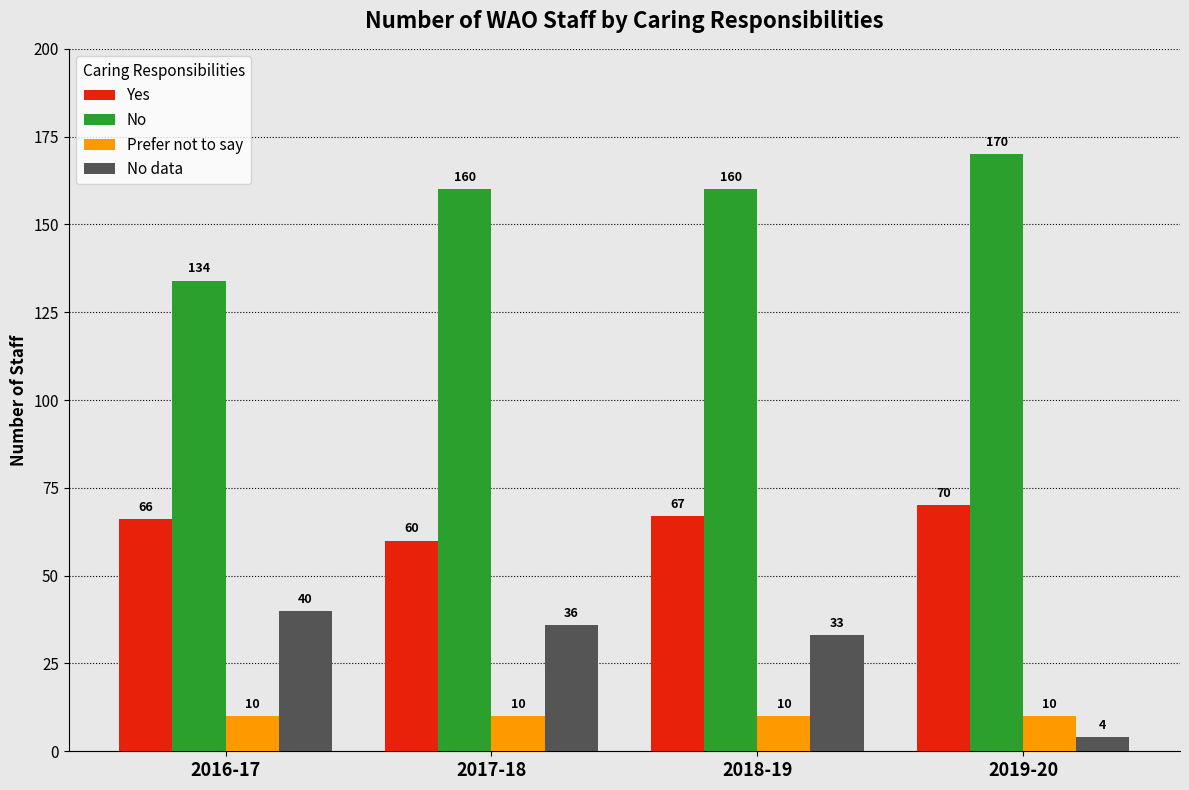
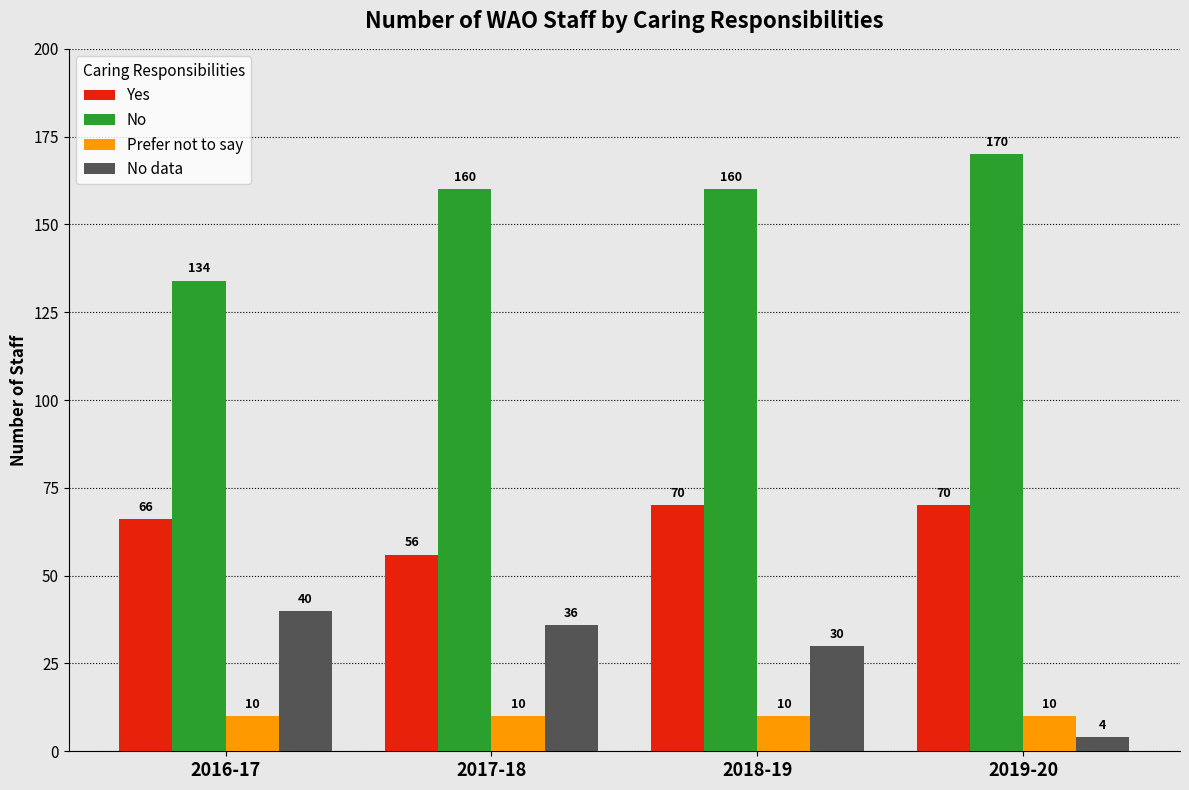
Yes, 2017-18: 60 -> 56
Yes, 2018-19: 67 -> 70
No data, 2018-19: 33 -> 30
